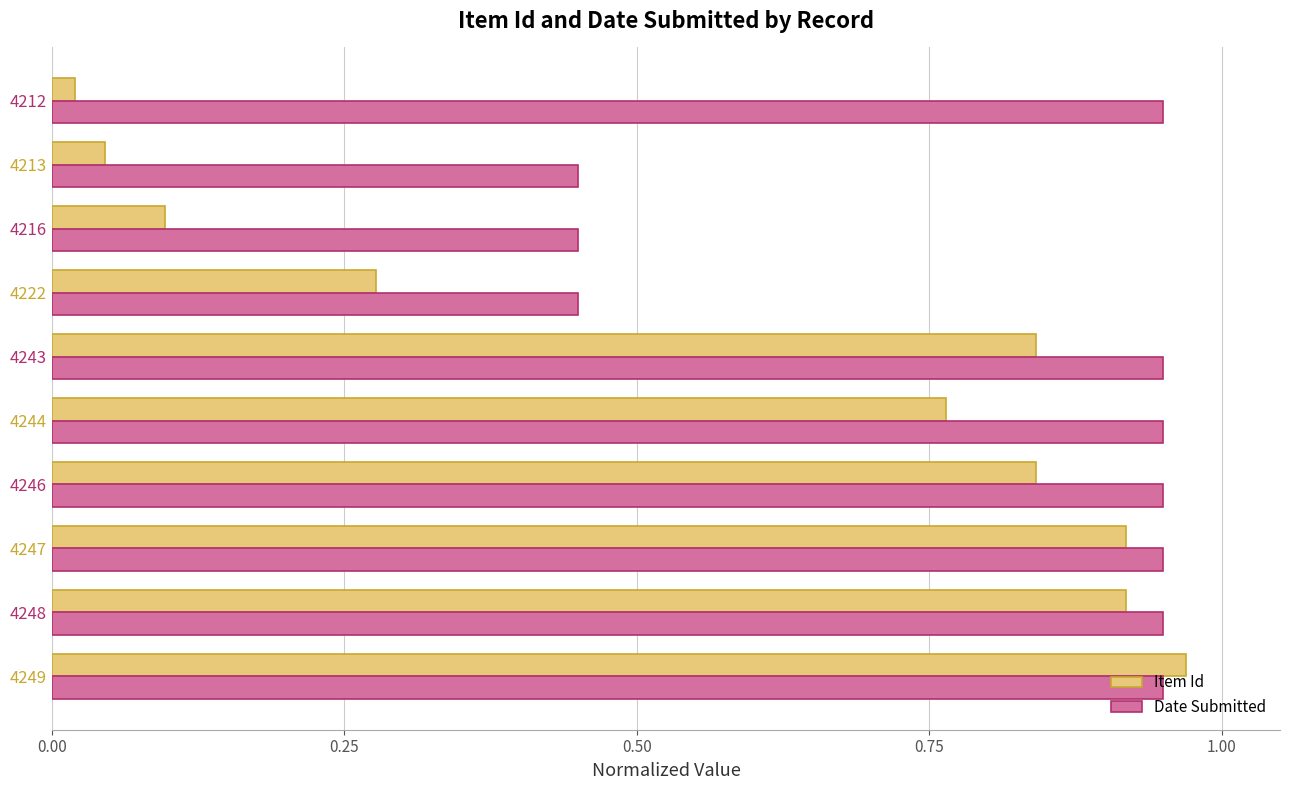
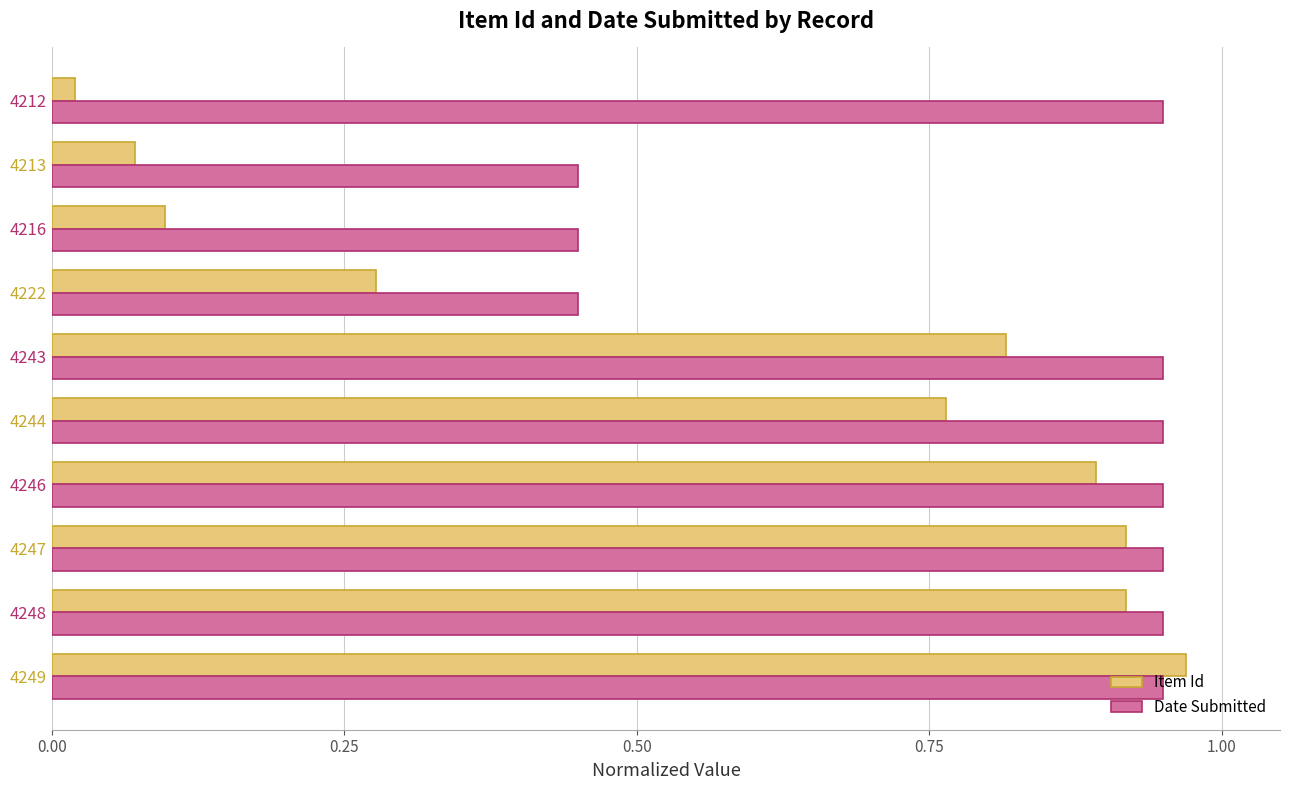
Item Id, 4213: 0.046 -> 0.071
Item Id, 4243: 0.842 -> 0.816
Item Id, 4246: 0.842 -> 0.893
